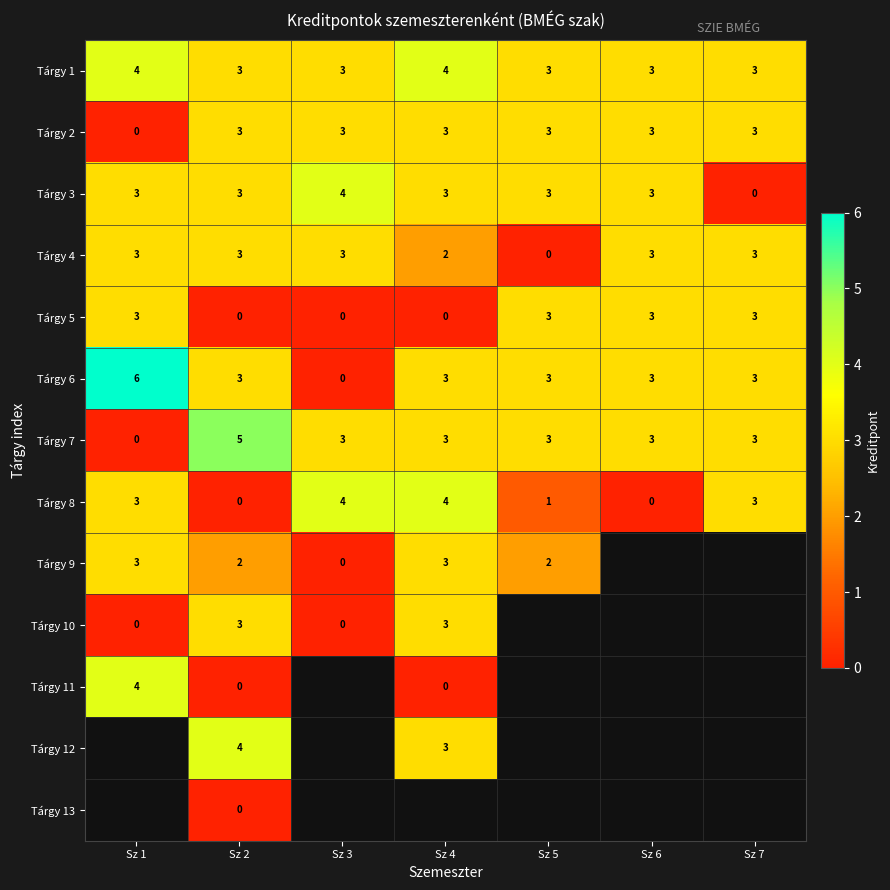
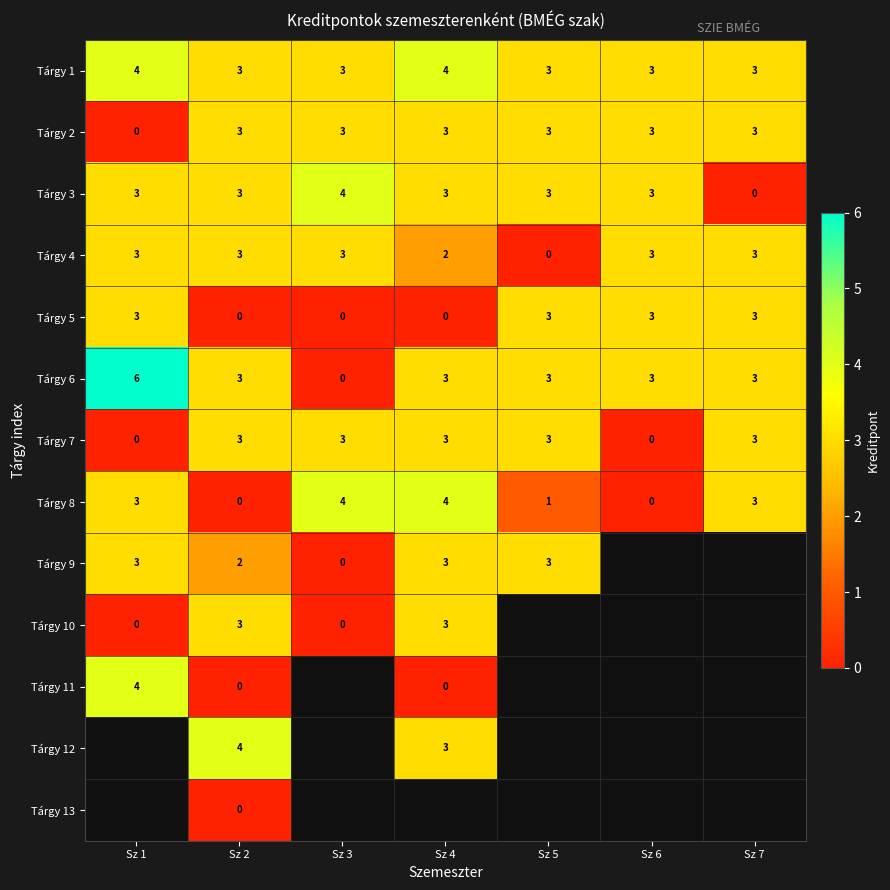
Tárgy 7, Sz 2: 5 -> 3
Tárgy 7, Sz 6: 3 -> 0
Tárgy 9, Sz 5: 2 -> 3
